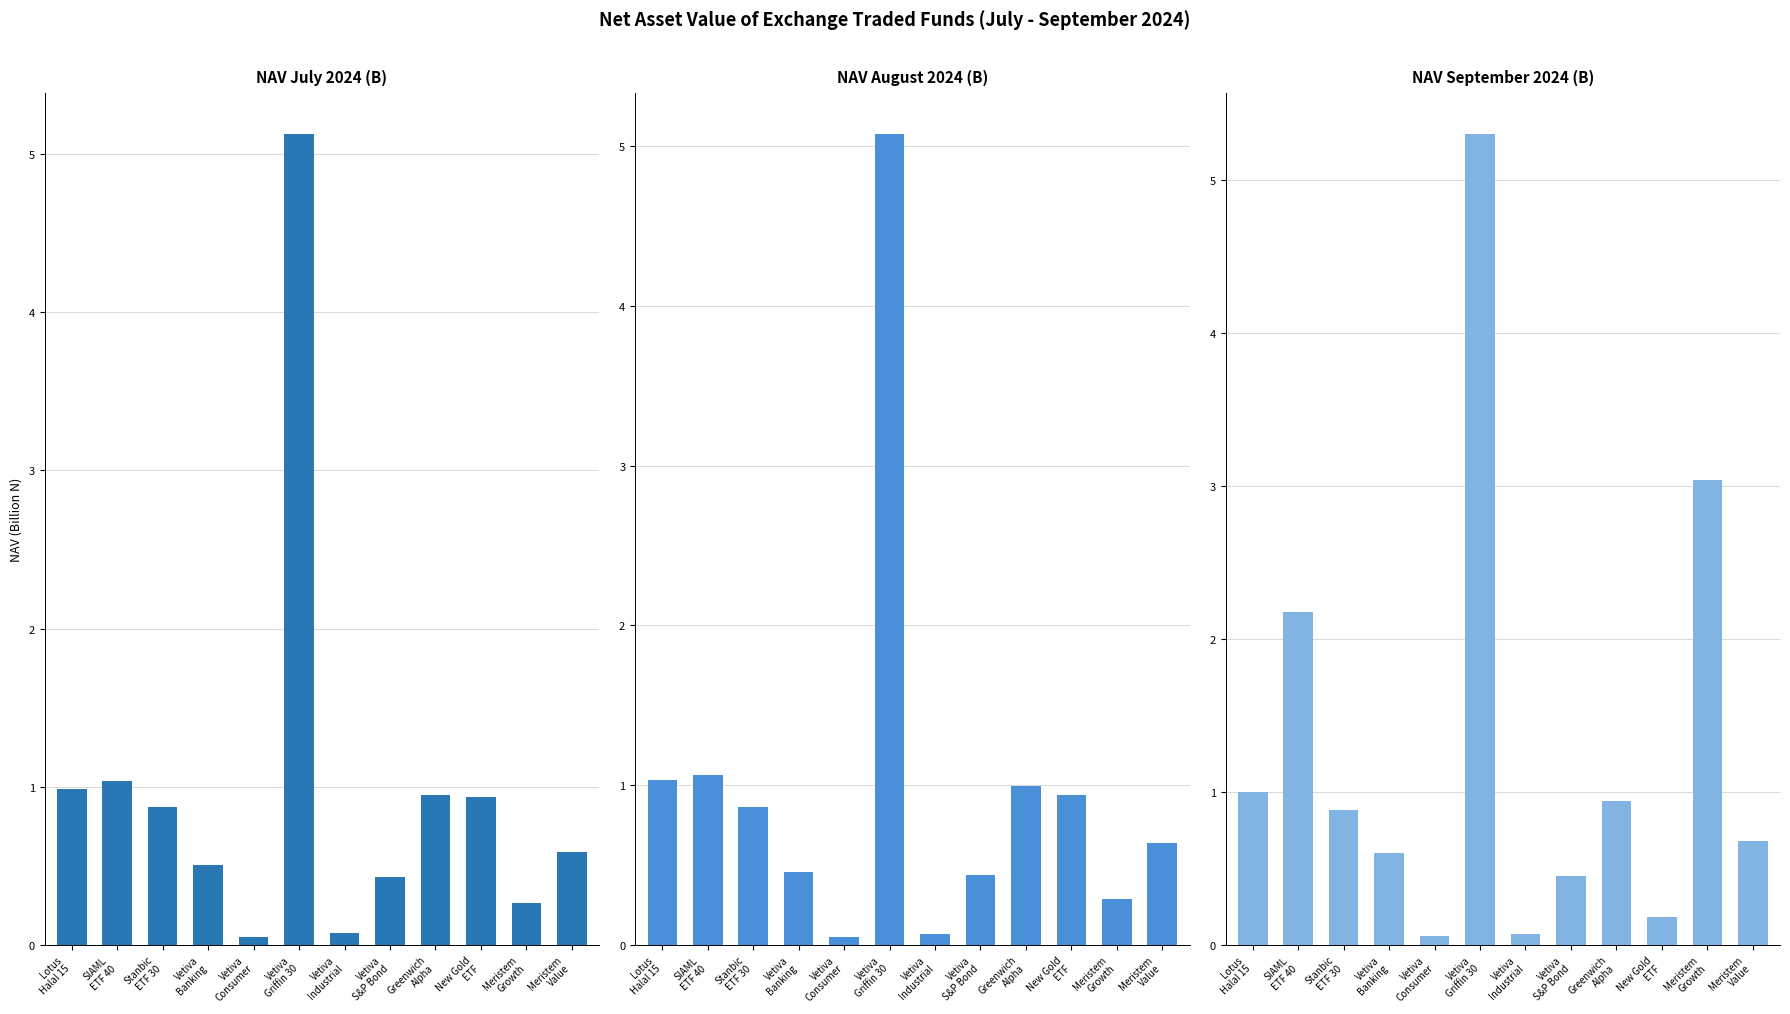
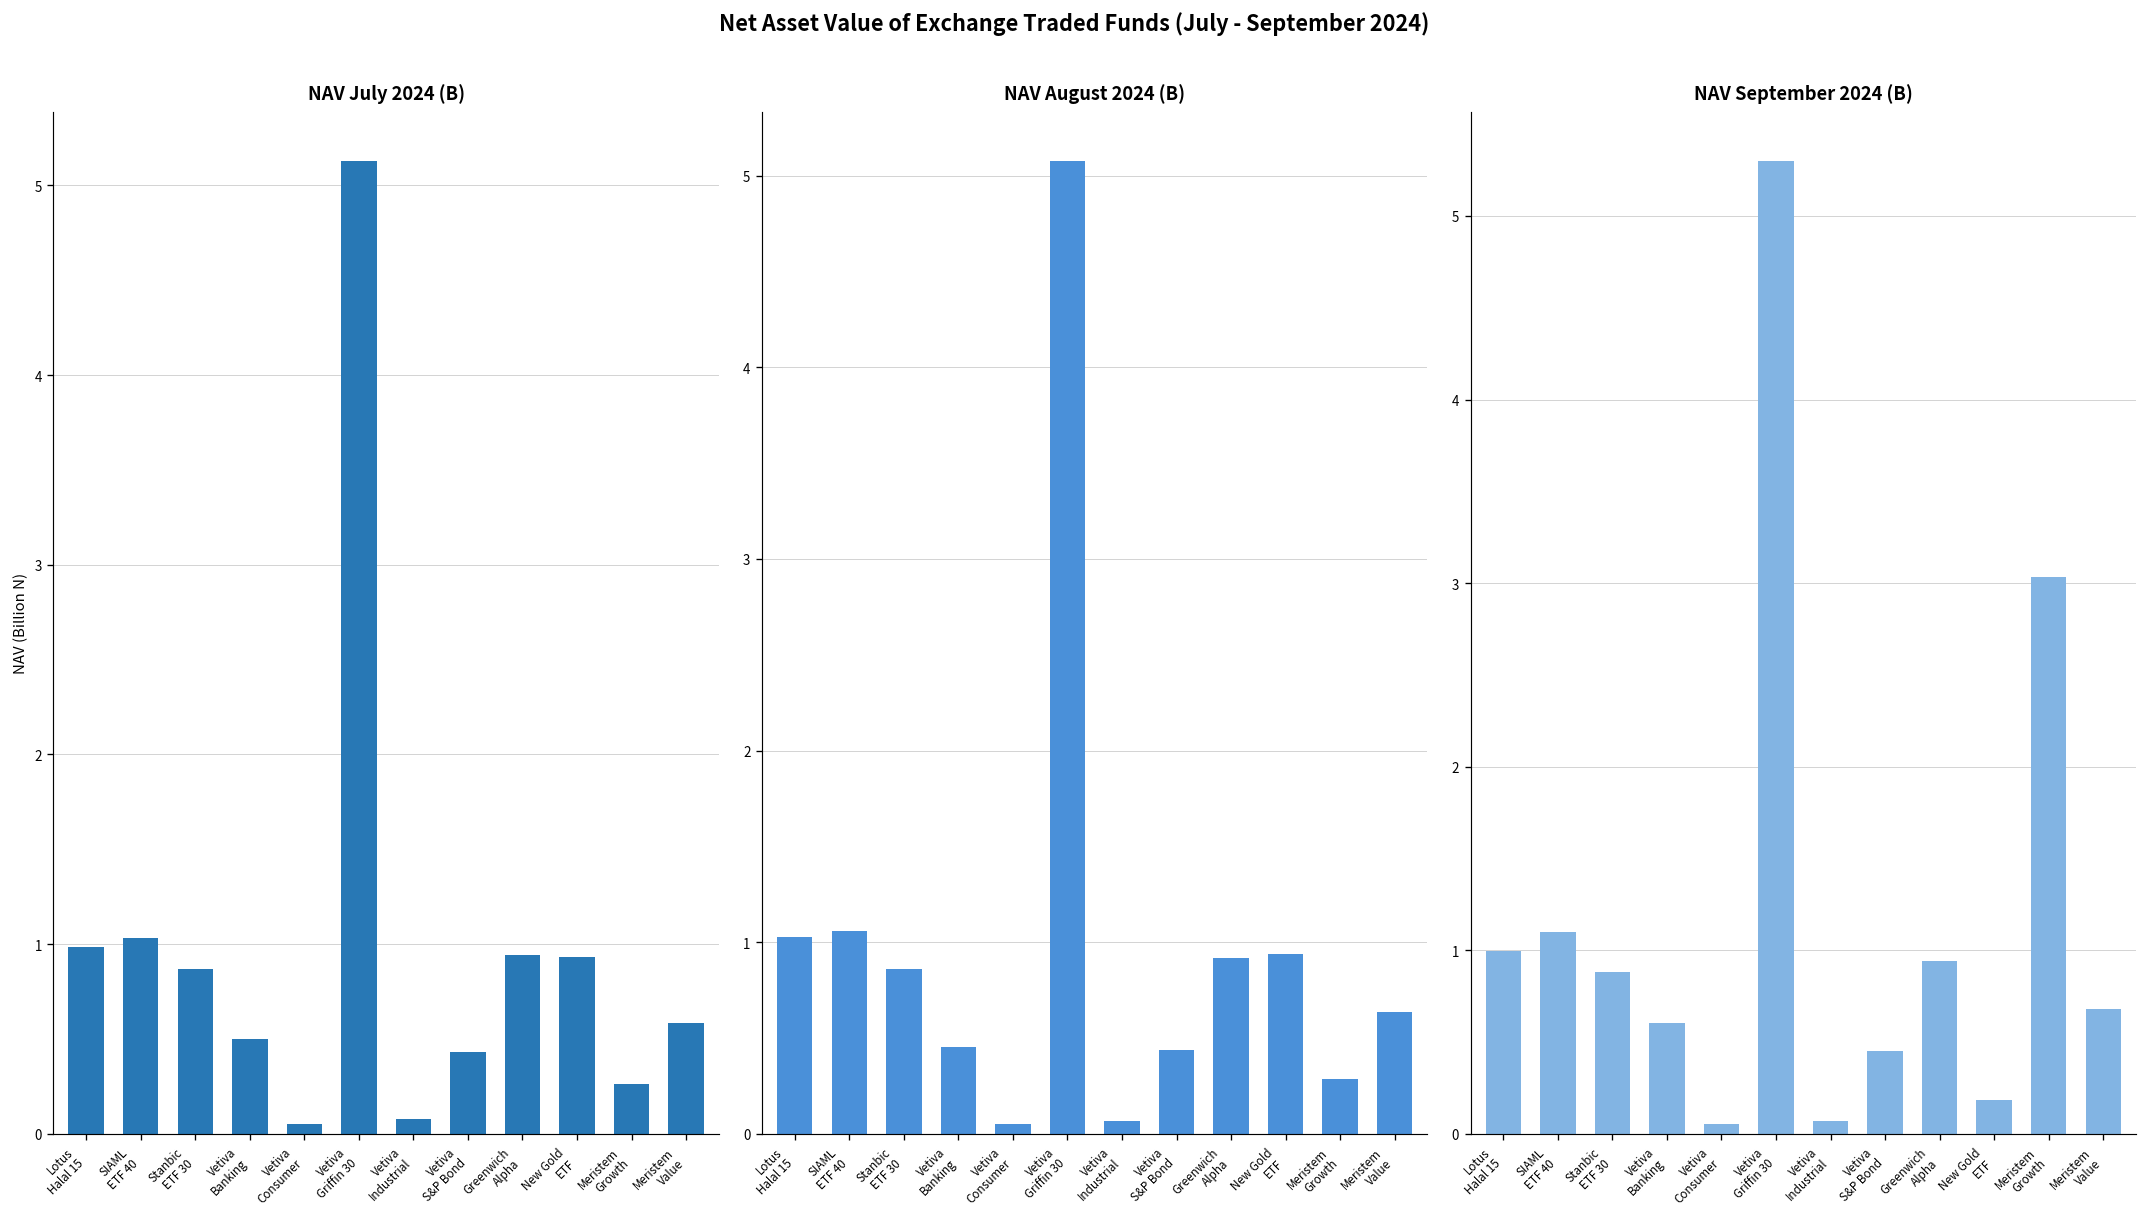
NAV August 2024 (B), Greenwich Alpha: 0.99 -> 0.92
NAV September 2024 (B), SIAML ETF 40: 2.17 -> 1.10
